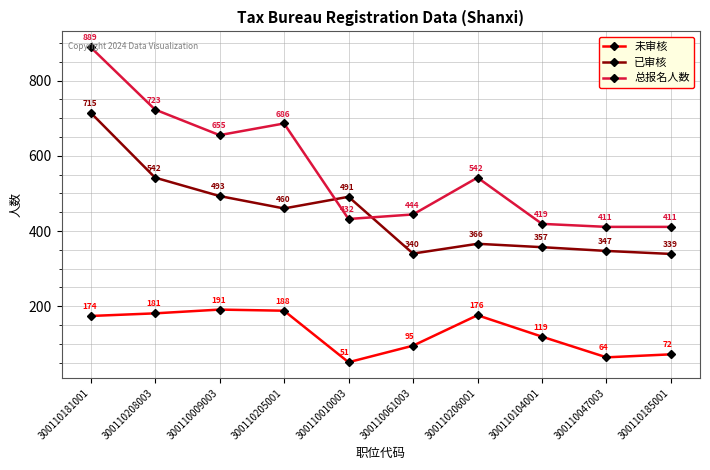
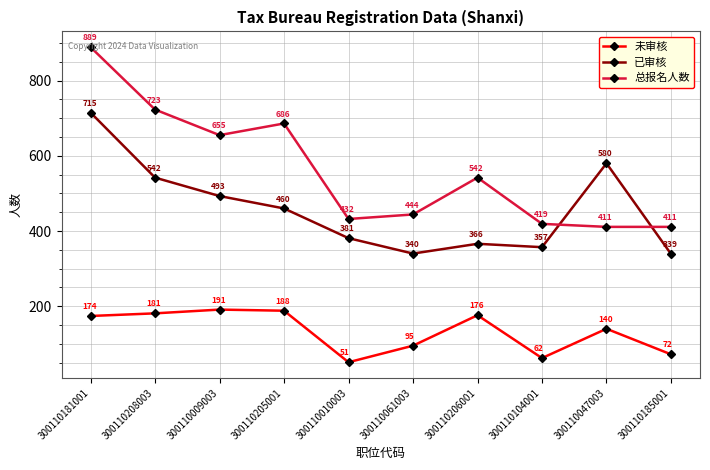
已审核, 300110010003: 491 -> 381
未审核, 300110104001: 119 -> 62
未审核, 300110047003: 64 -> 140
已审核, 300110047003: 347 -> 580
